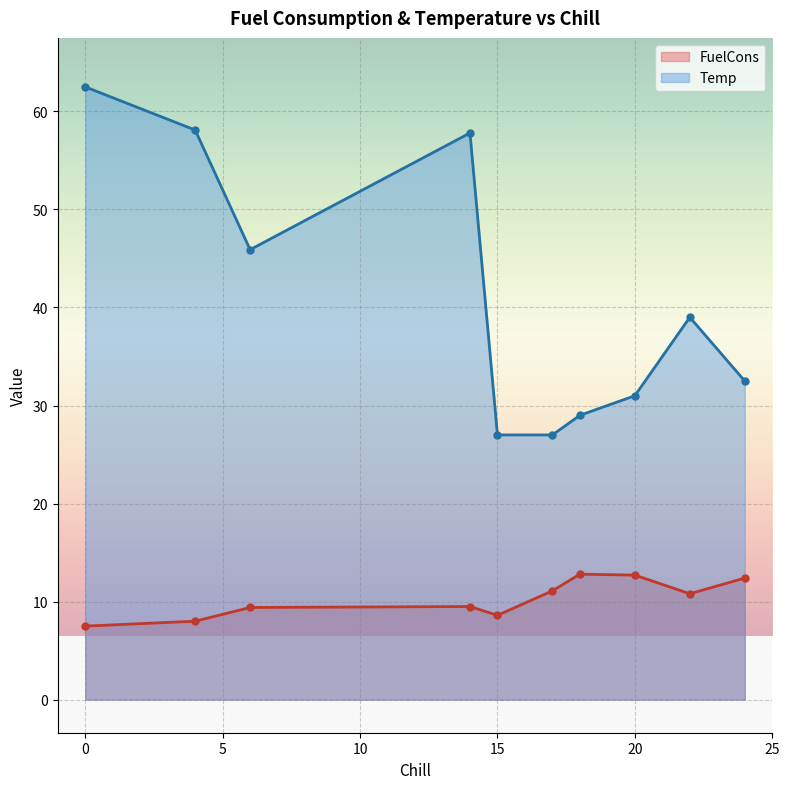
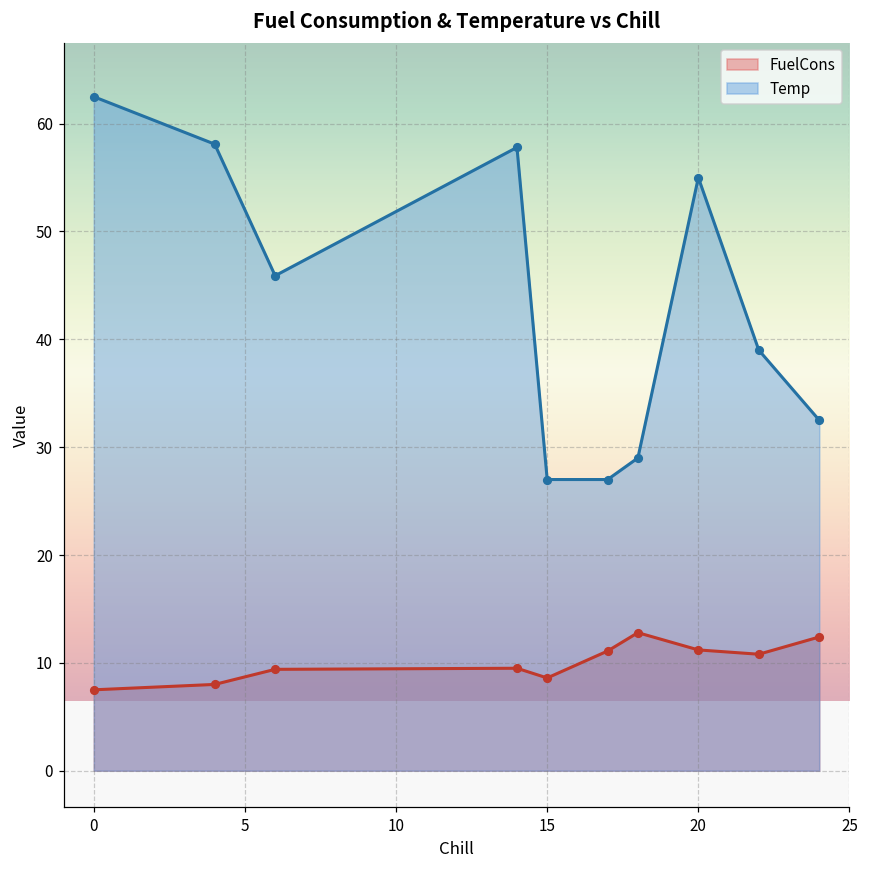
FuelCons, 20: 13 -> 11
Temp, 20: 31 -> 55
